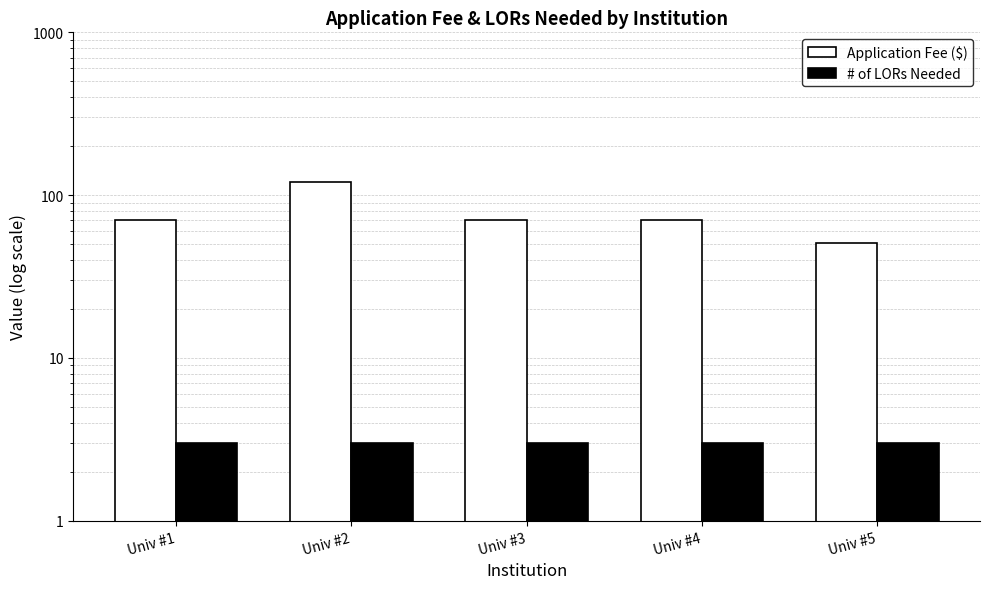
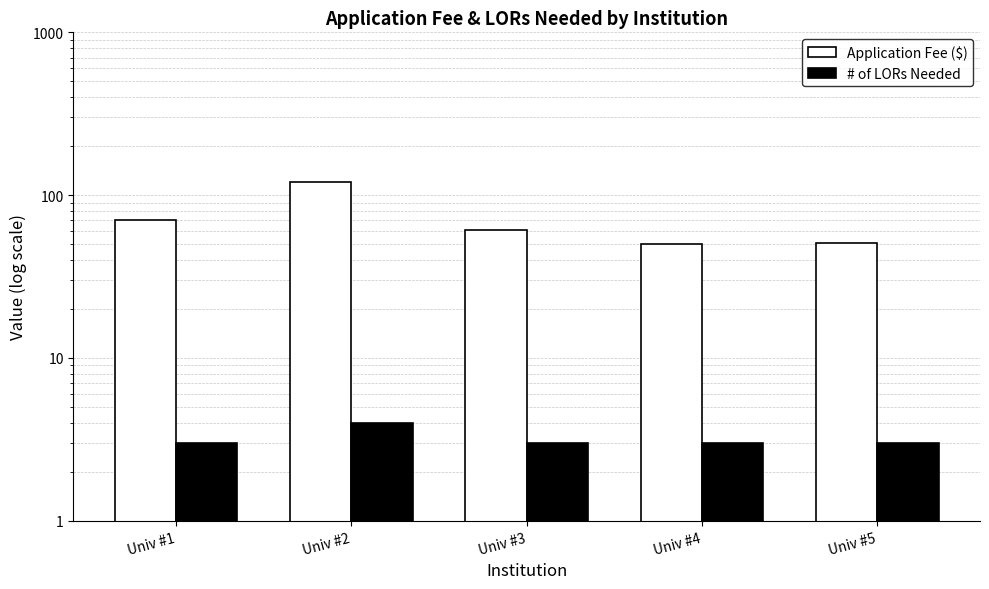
# of LORs Needed, Univ #2: 3 -> 4
Application Fee ($), Univ #3: 70 -> 61
Application Fee ($), Univ #4: 70 -> 50
